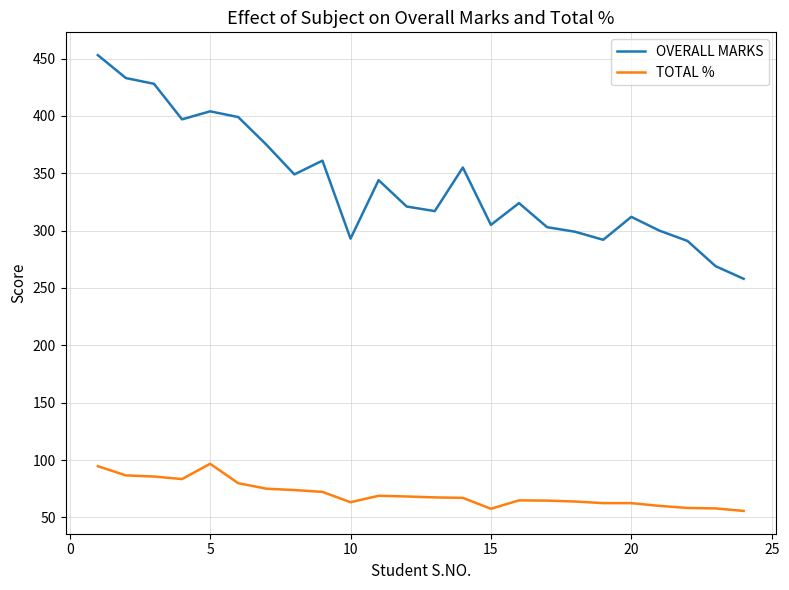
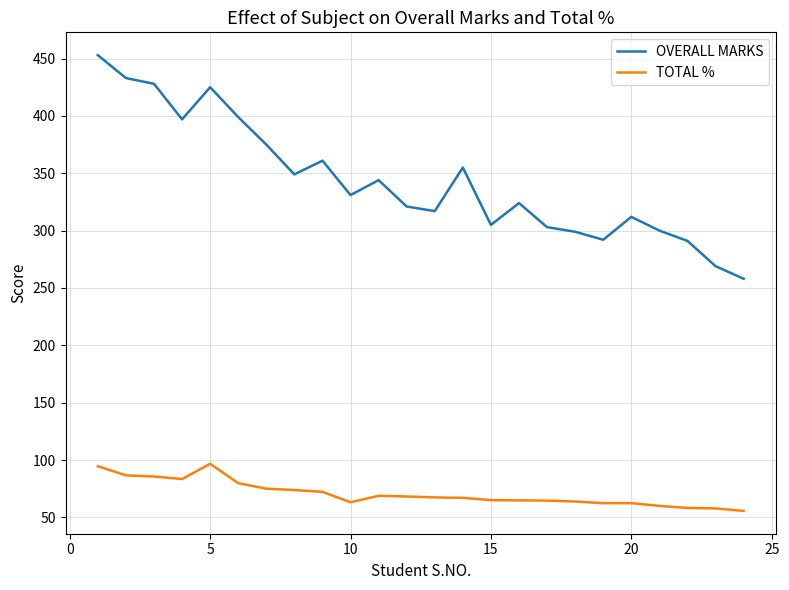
OVERALL MARKS, 5: 404 -> 425
OVERALL MARKS, 10: 293 -> 331
TOTAL %, 15: 58 -> 65
